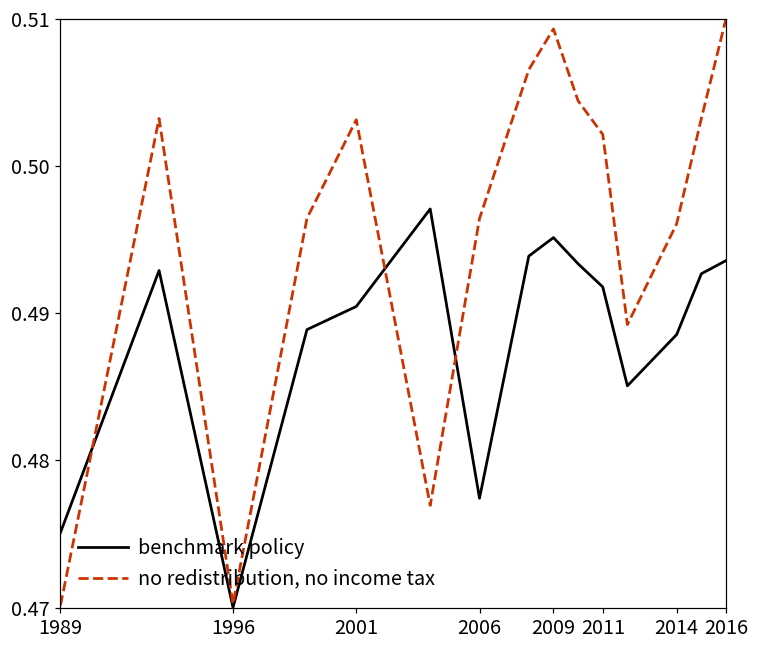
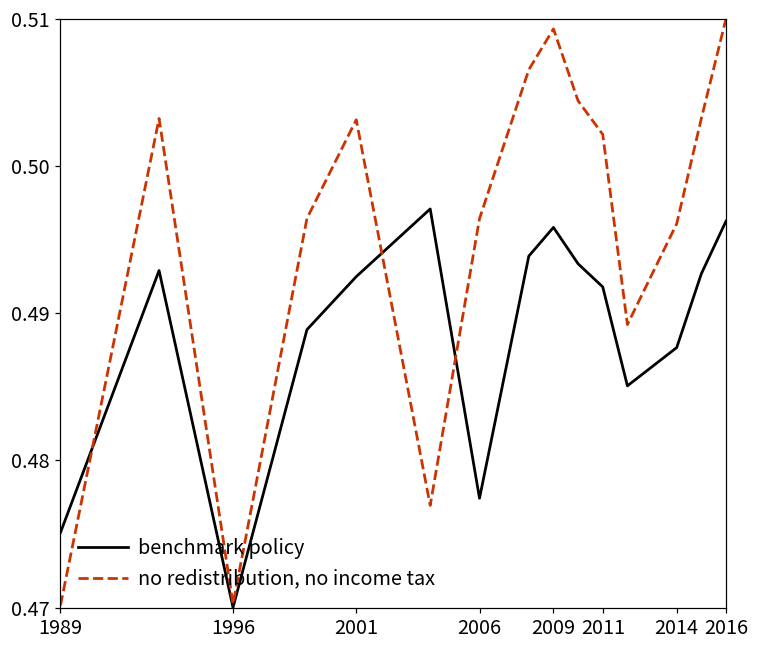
benchmark policy, 2001: 0.4905 -> 0.4925
benchmark policy, 2009: 0.4951 -> 0.4958
benchmark policy, 2014: 0.4885 -> 0.4877
benchmark policy, 2016: 0.4936 -> 0.4962
